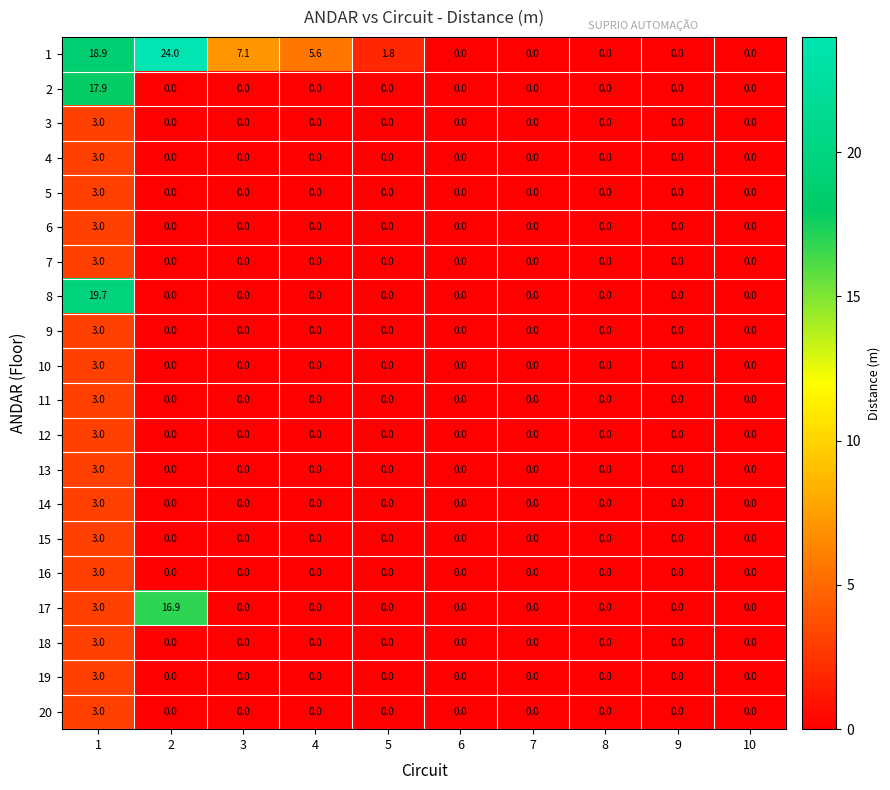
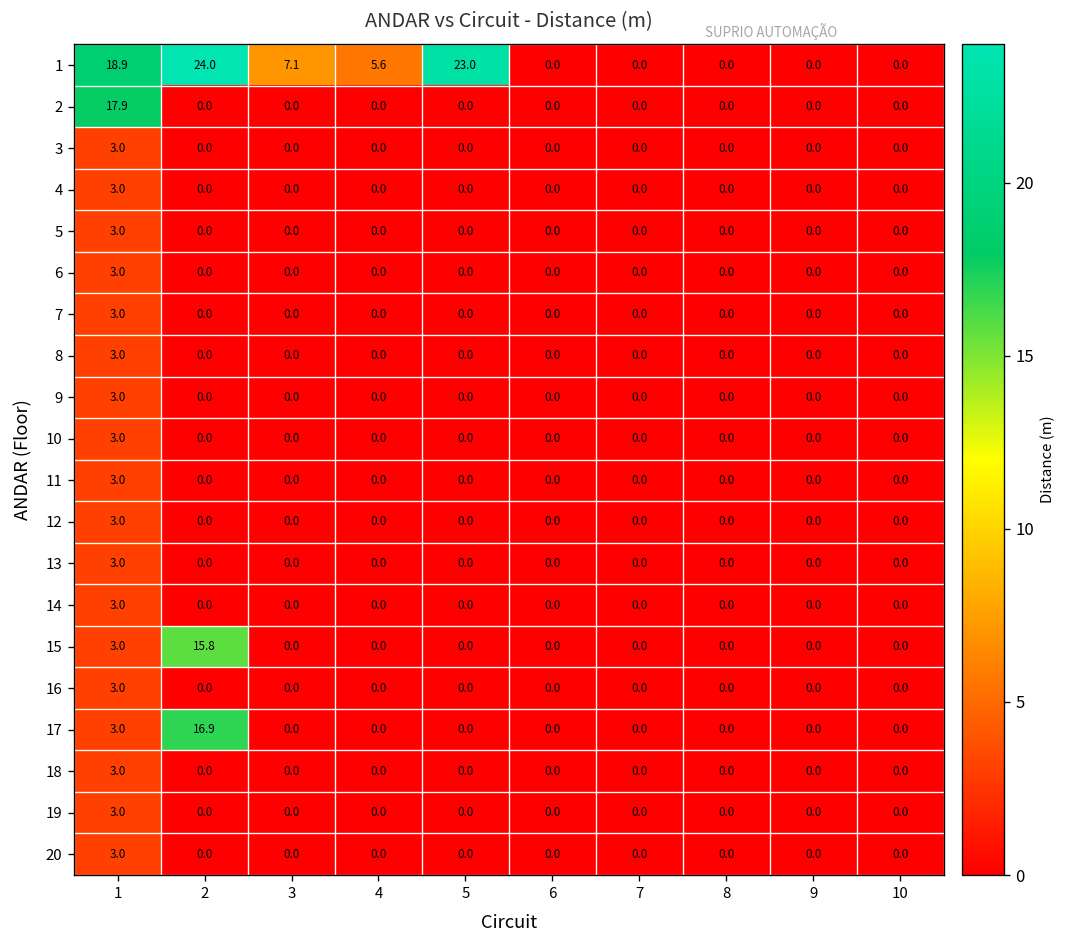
1, 5: 1.8 -> 23.0
8, 1: 19.7 -> 3.0
15, 2: 0.0 -> 15.8
